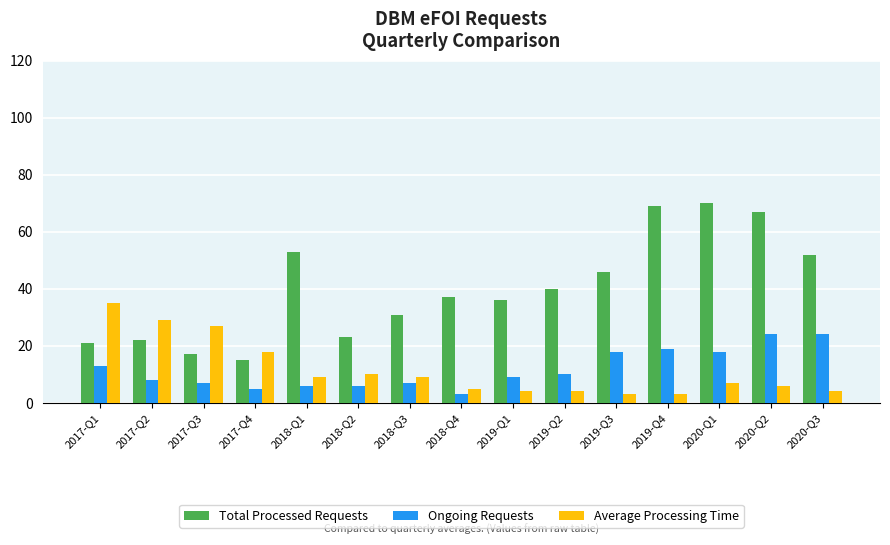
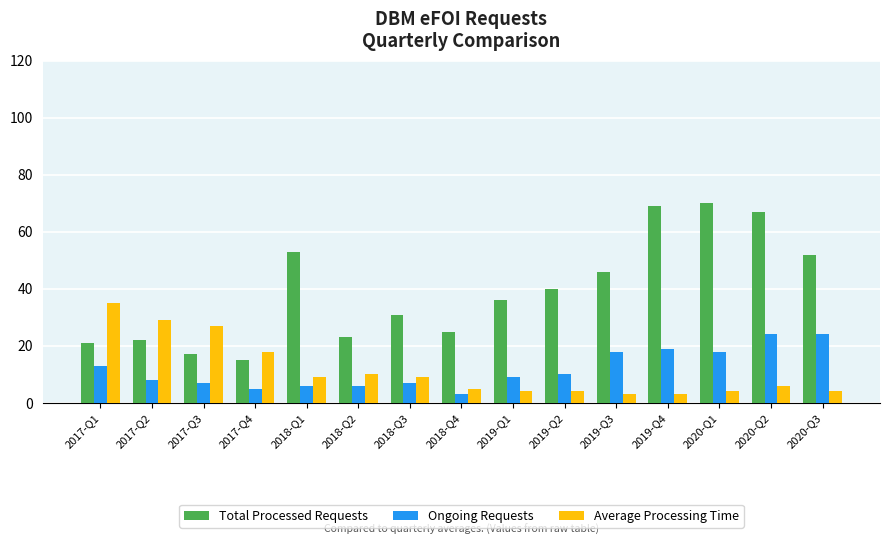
Total Processed Requests, 2018-Q4: 37 -> 25
Average Processing Time, 2020-Q1: 7 -> 4
